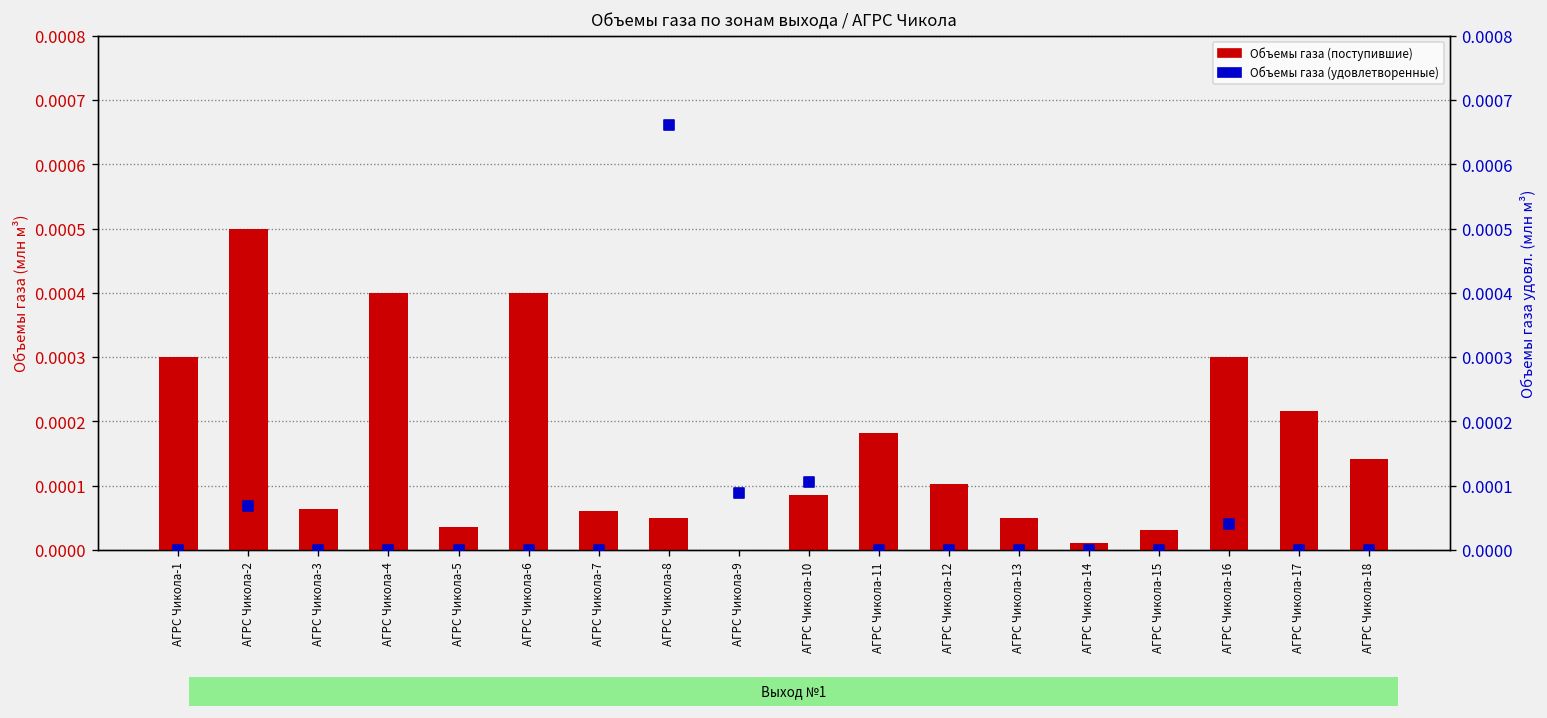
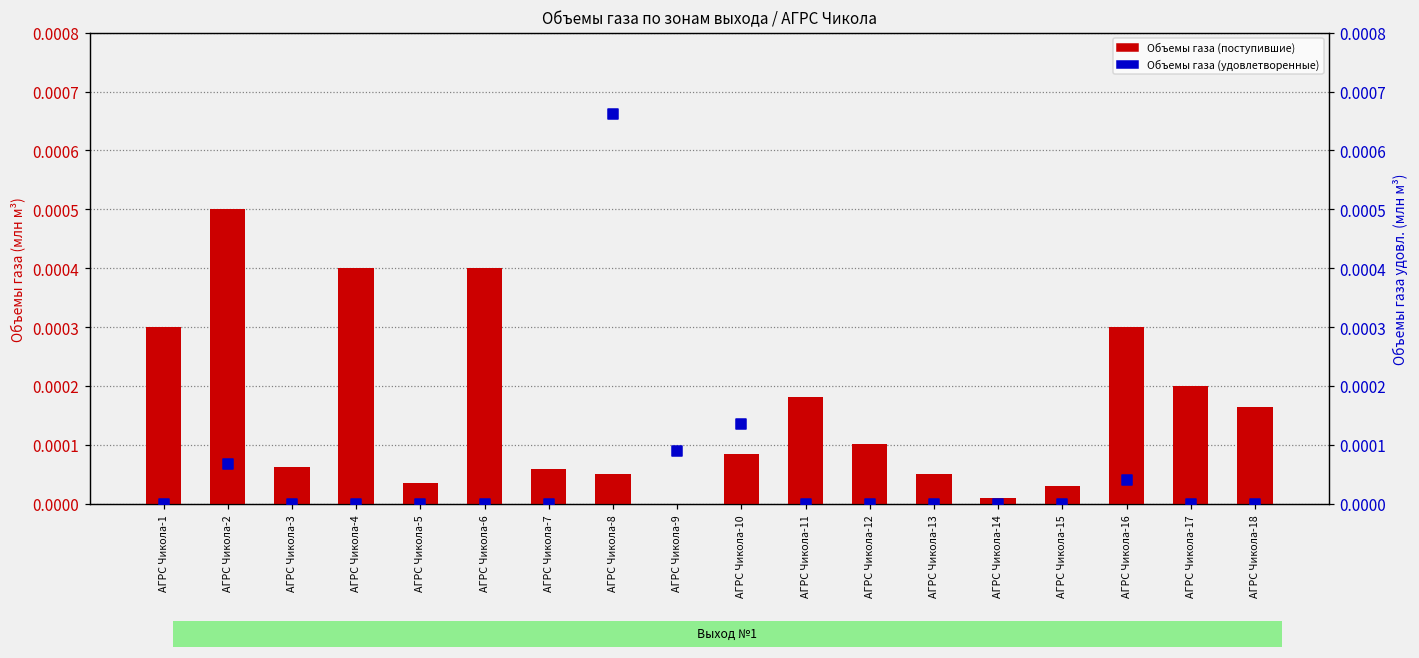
Объемы газа (поступившие), АГРС Чикола-17: 0.00022 -> 0.00020
Объемы газа (поступившие), АГРС Чикола-18: 0.00014 -> 0.00017
Объемы газа (удовлетворенные), АГРС Чикола-10: 0.00011 -> 0.00014
